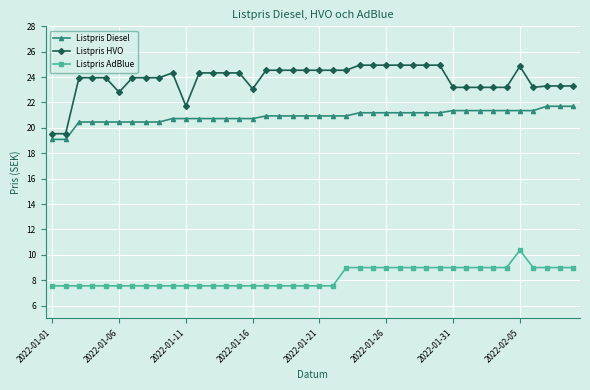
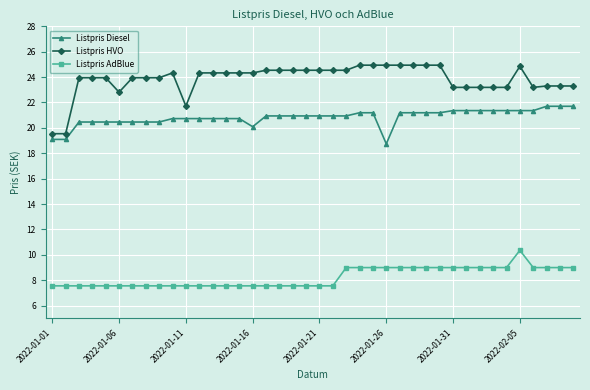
Listpris Diesel, 2022-01-16: 20.7 -> 20.1
Listpris HVO, 2022-01-16: 23.1 -> 24.3
Listpris Diesel, 2022-01-26: 21.2 -> 18.7
